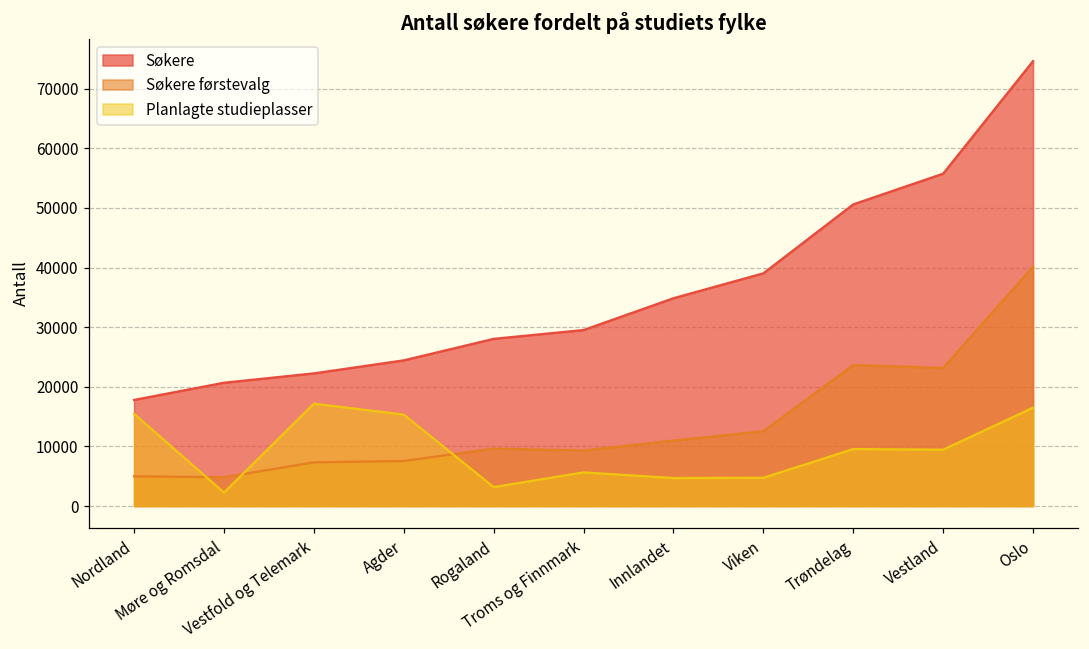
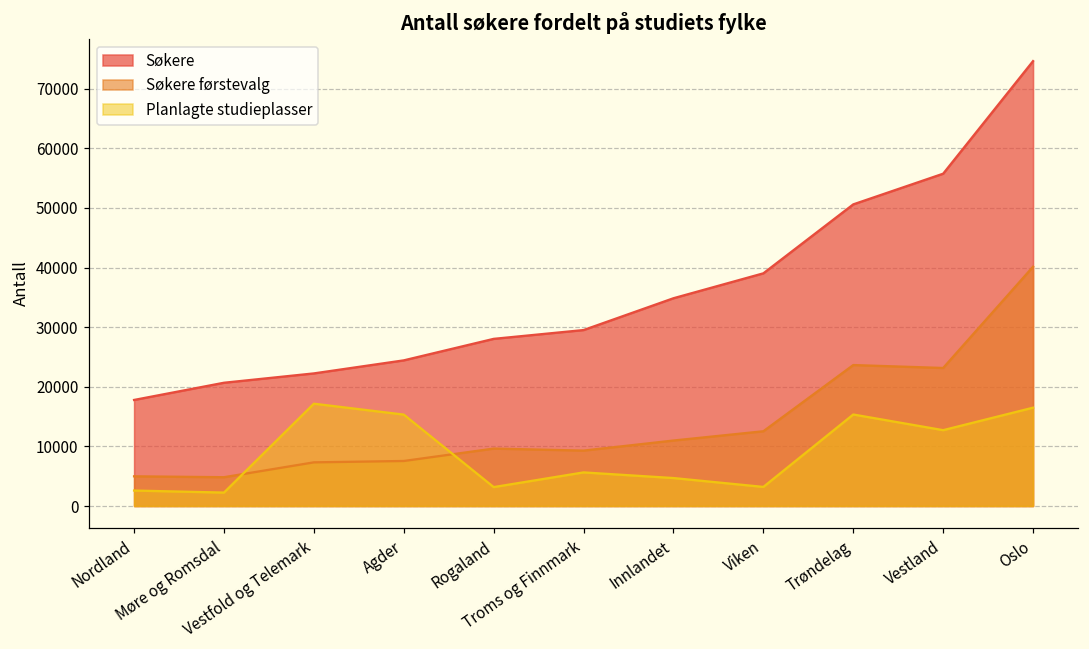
Planlagte studieplasser, Nordland: 15000 -> 3000
Planlagte studieplasser, Viken: 5000 -> 3000
Planlagte studieplasser, Trøndelag: 10000 -> 15000
Planlagte studieplasser, Vestland: 9000 -> 13000
